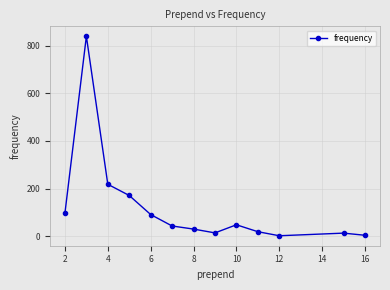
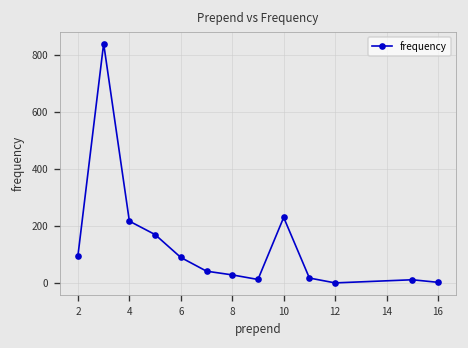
10: 50 -> 230
